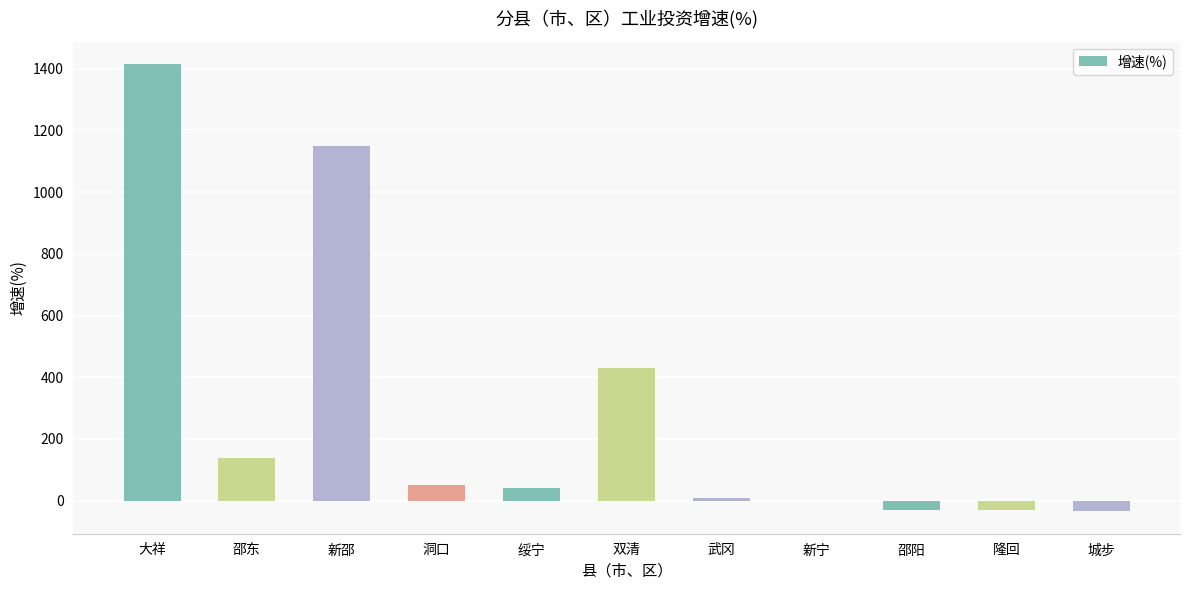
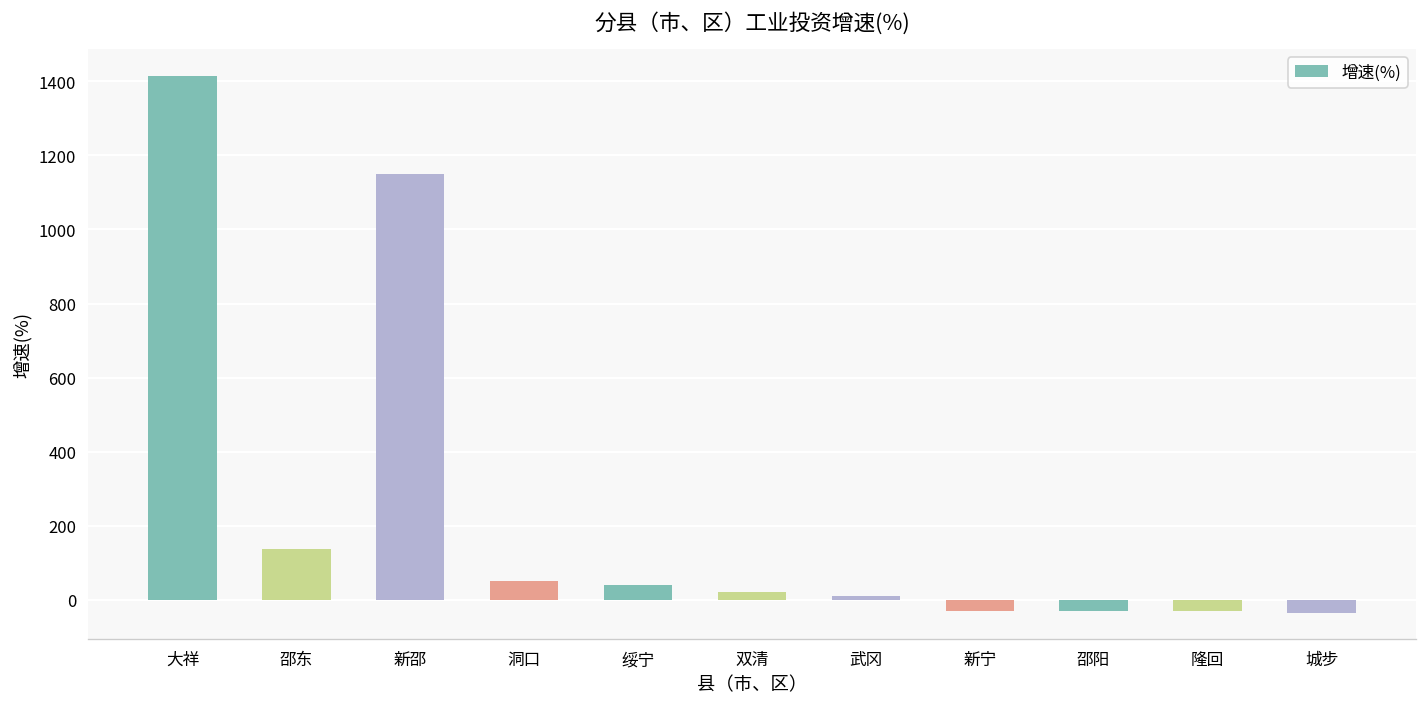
双清: 430 -> 20
新宁: 0 -> -30
